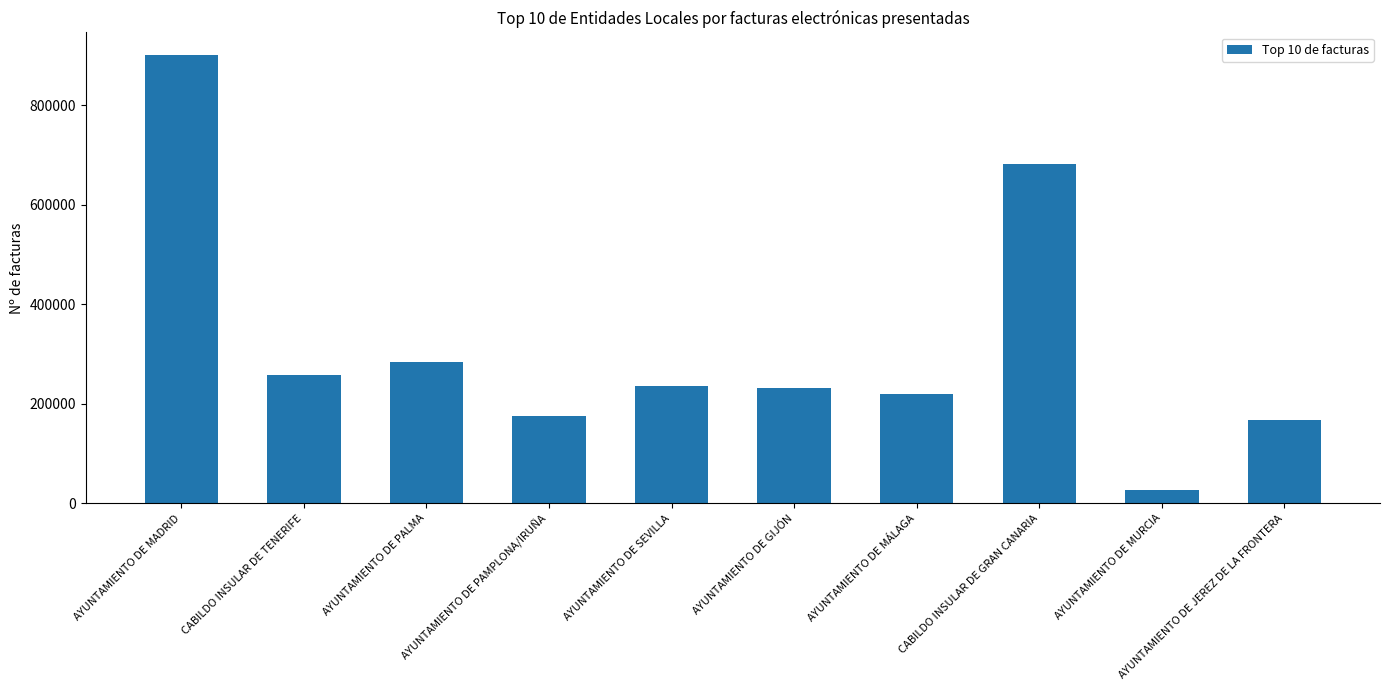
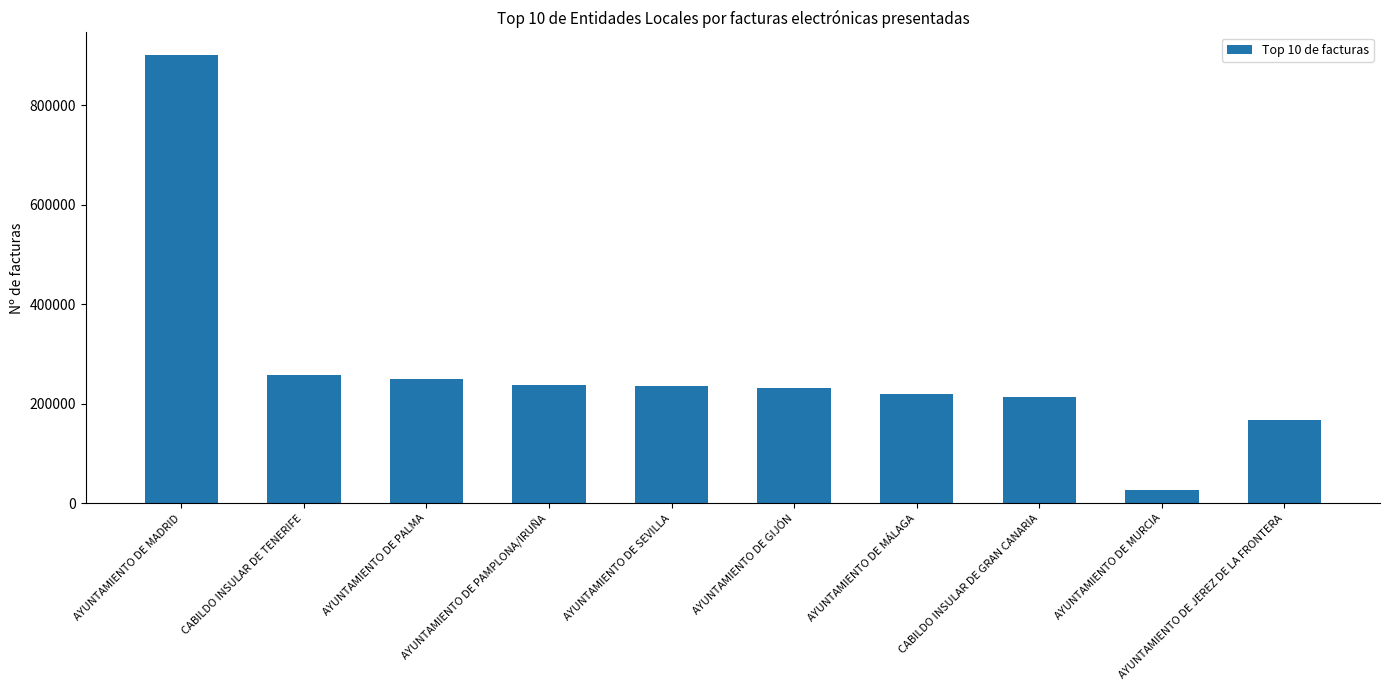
AYUNTAMIENTO DE PALMA: 280000 -> 250000
AYUNTAMIENTO DE PAMPLONA/IRUÑA: 180000 -> 240000
CABILDO INSULAR DE GRAN CANARIA: 680000 -> 210000
